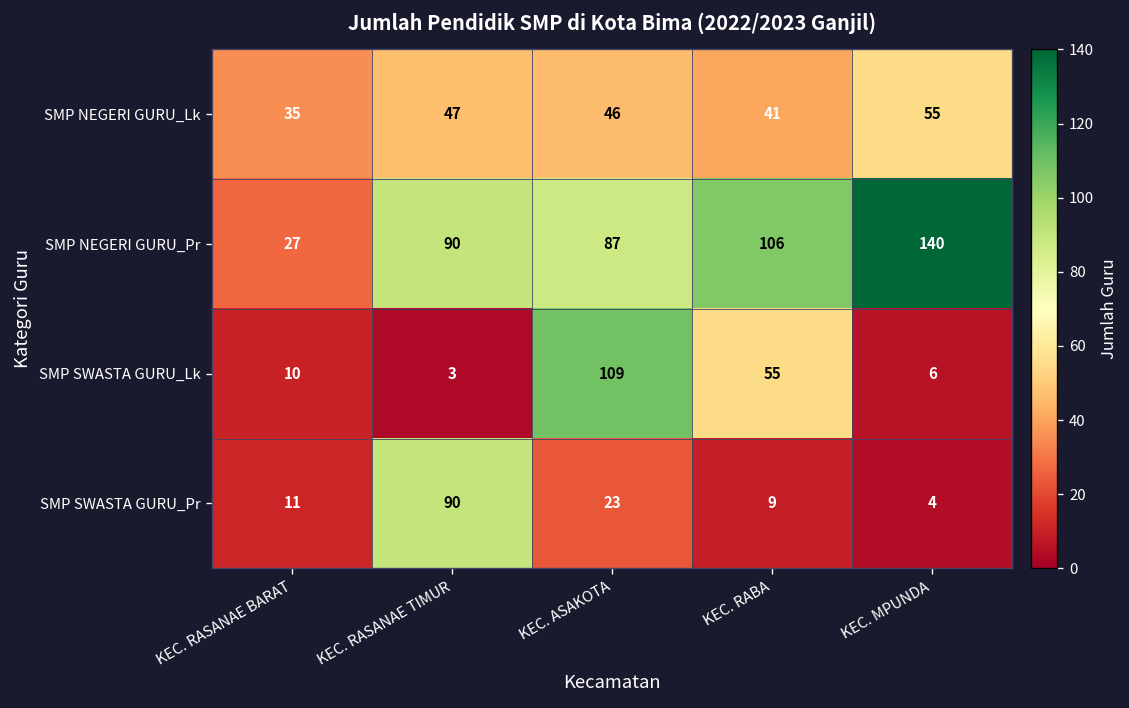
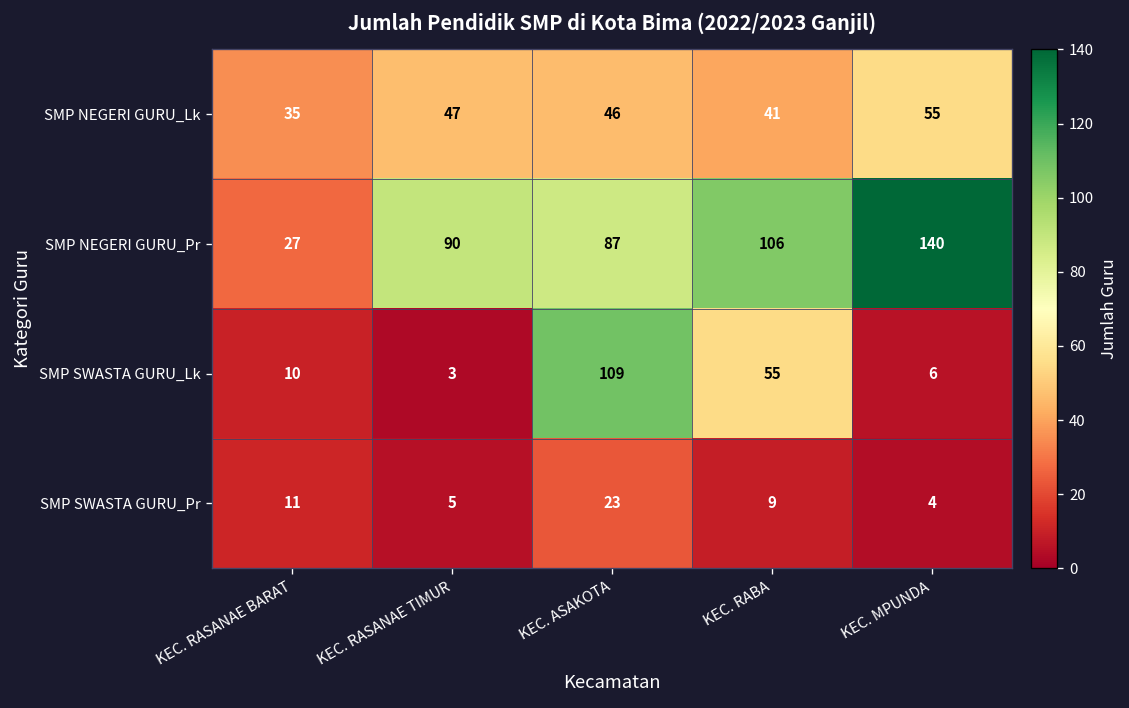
SMP SWASTA GURU_Pr, KEC. RASANAE TIMUR: 90 -> 5
